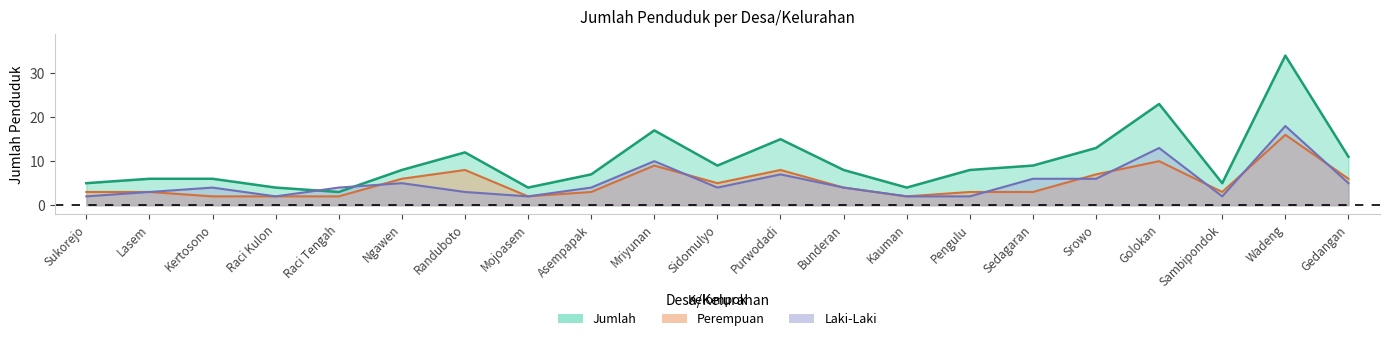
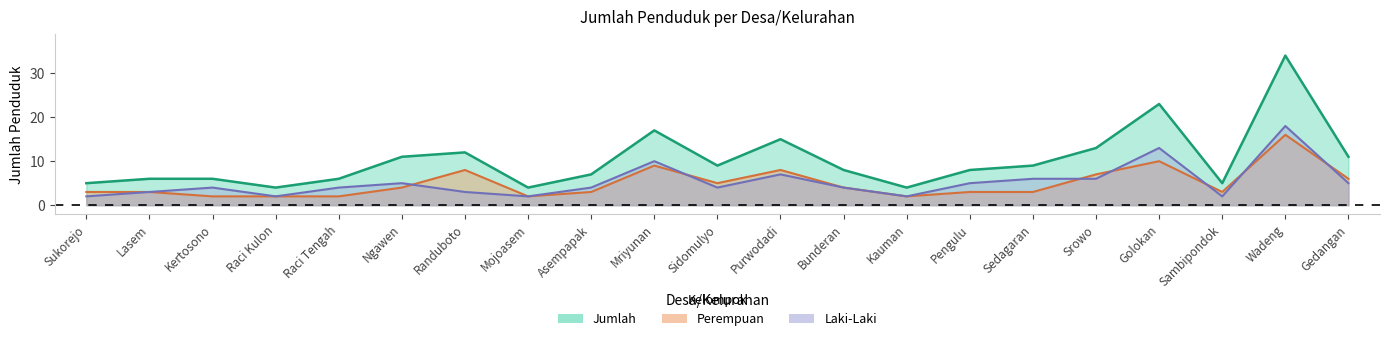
Jumlah, Raci Tengah: 3 -> 6
Jumlah, Ngawen: 8 -> 11
Perempuan, Ngawen: 6 -> 4
Laki-Laki, Pengulu: 2 -> 5
